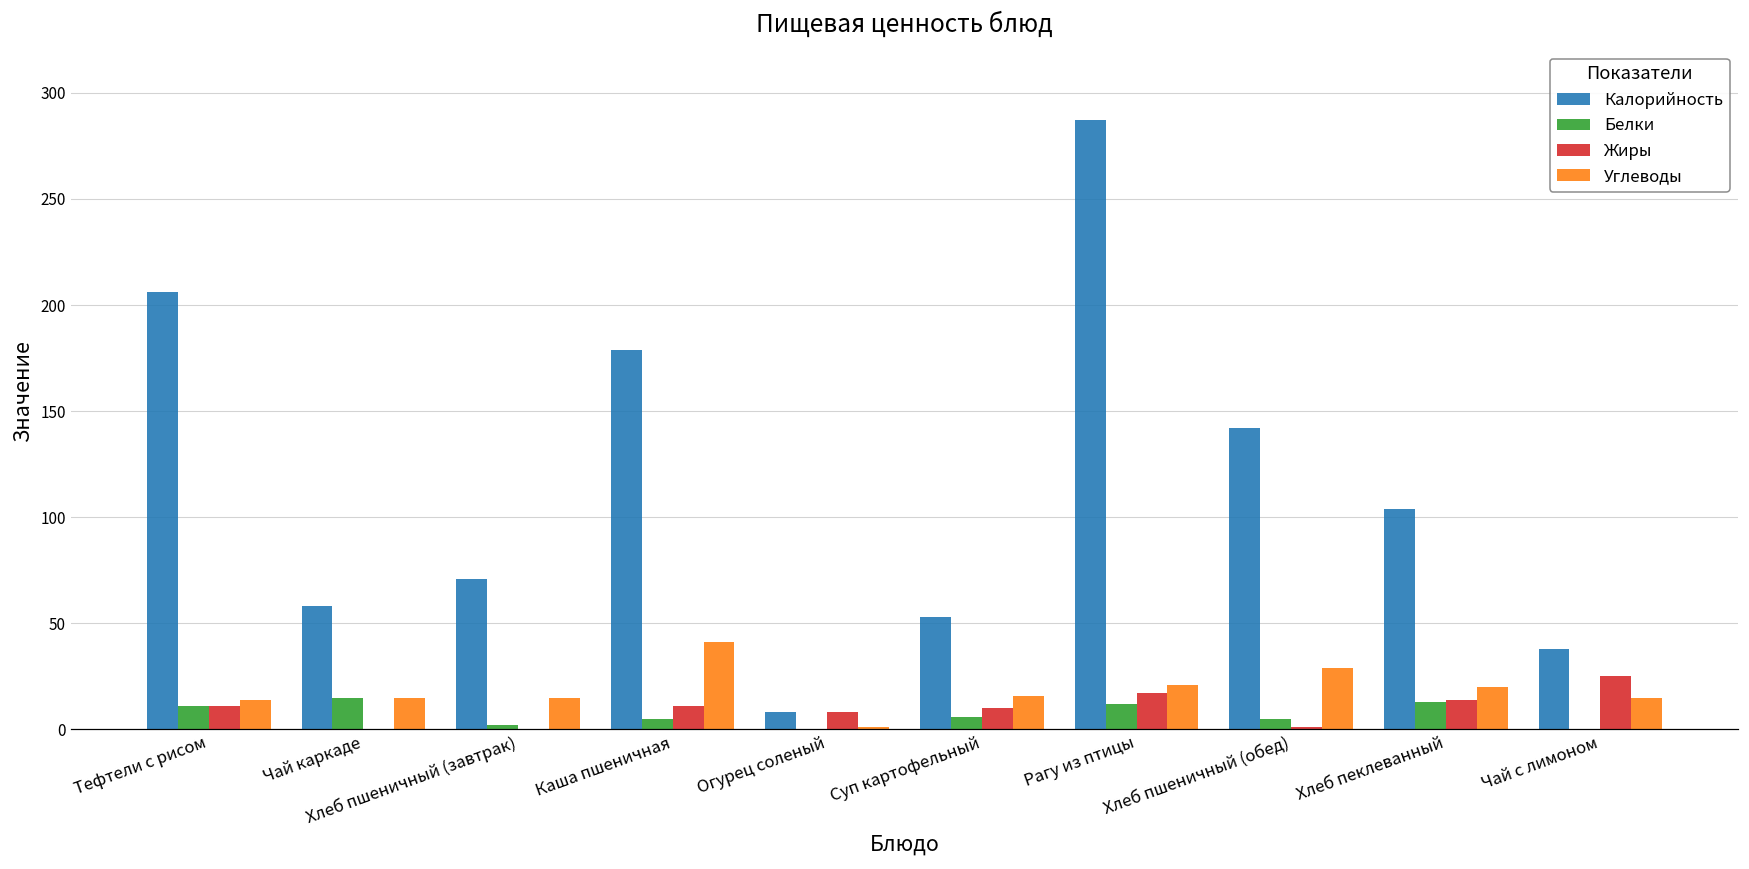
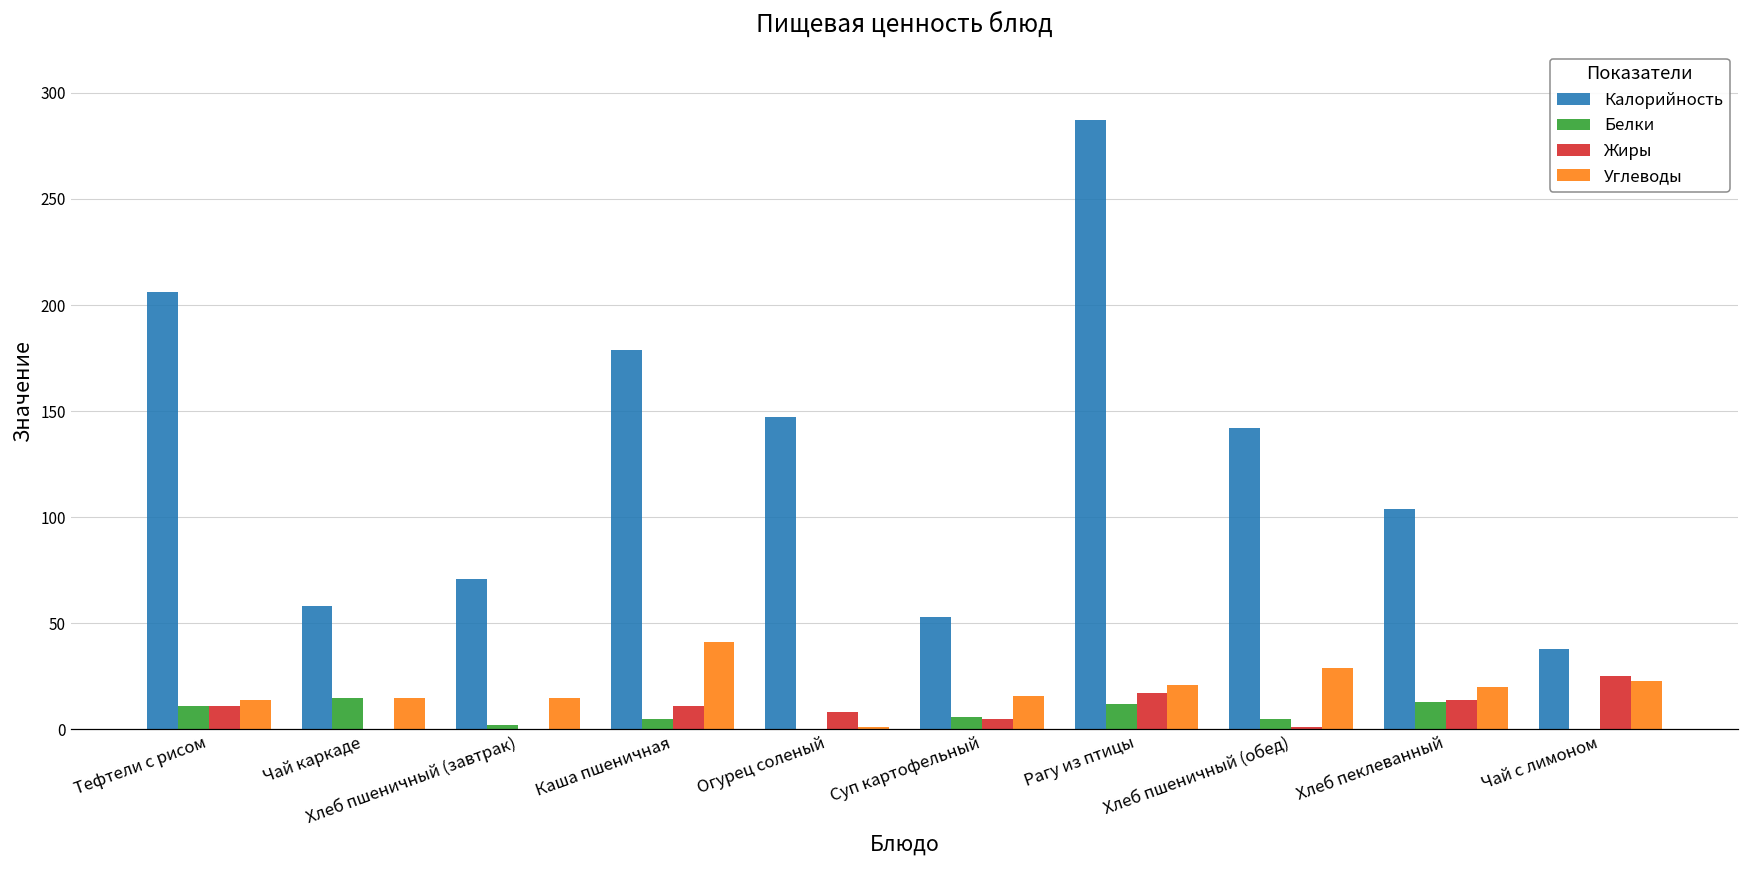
Калорийность, Огурец соленый: 8 -> 147
Жиры, Суп картофельный: 10 -> 5
Углеводы, Чай с лимоном: 15 -> 23
